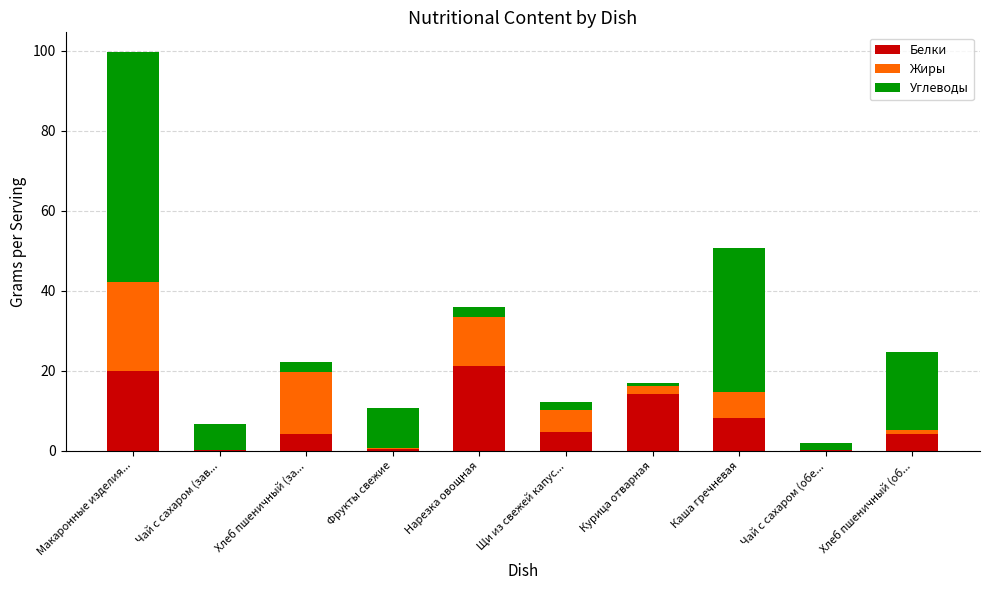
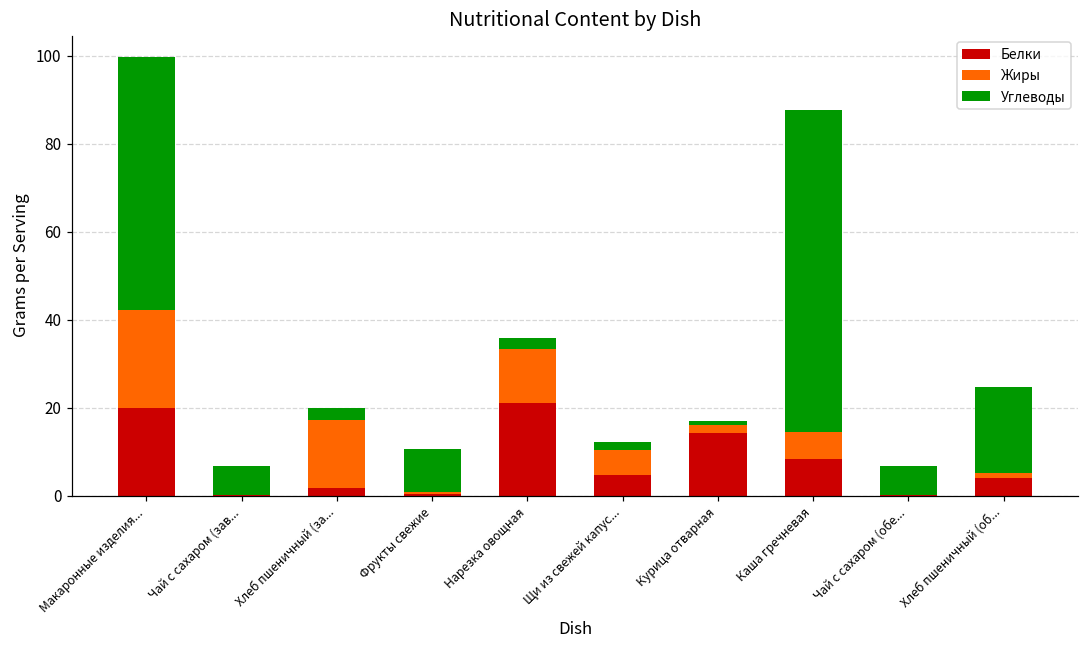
Белки, Хлеб пшеничный (за...: 4 -> 2
Углеводы, Каша гречневая: 36 -> 73
Углеводы, Чай с сахаром (обе...: 2 -> 7
